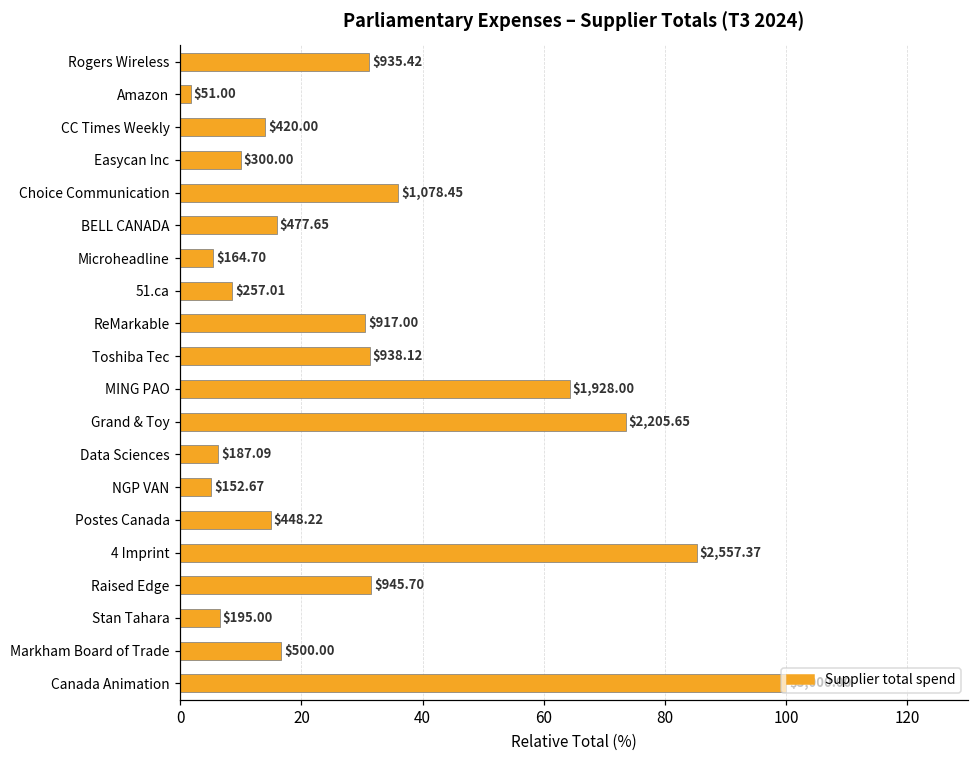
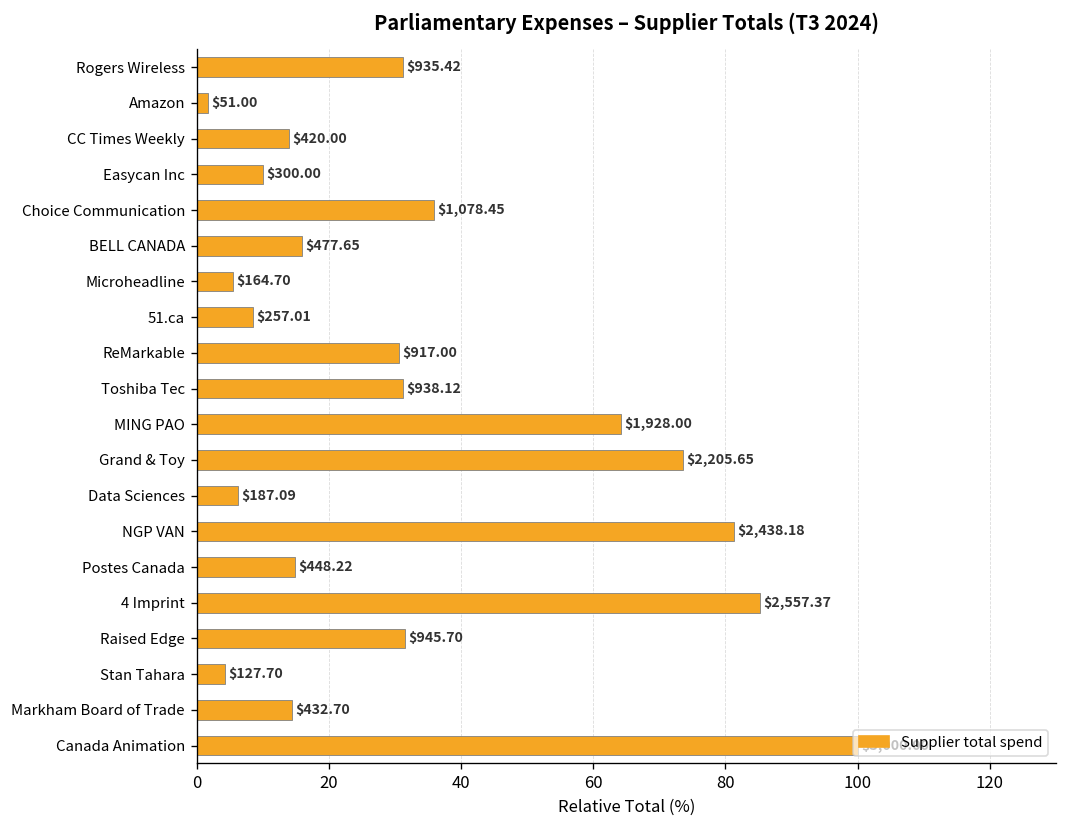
NGP VAN: $152.67 -> $2,438.18
Stan Tahara: $195.00 -> $127.70
Markham Board of Trade: $500.00 -> $432.70
